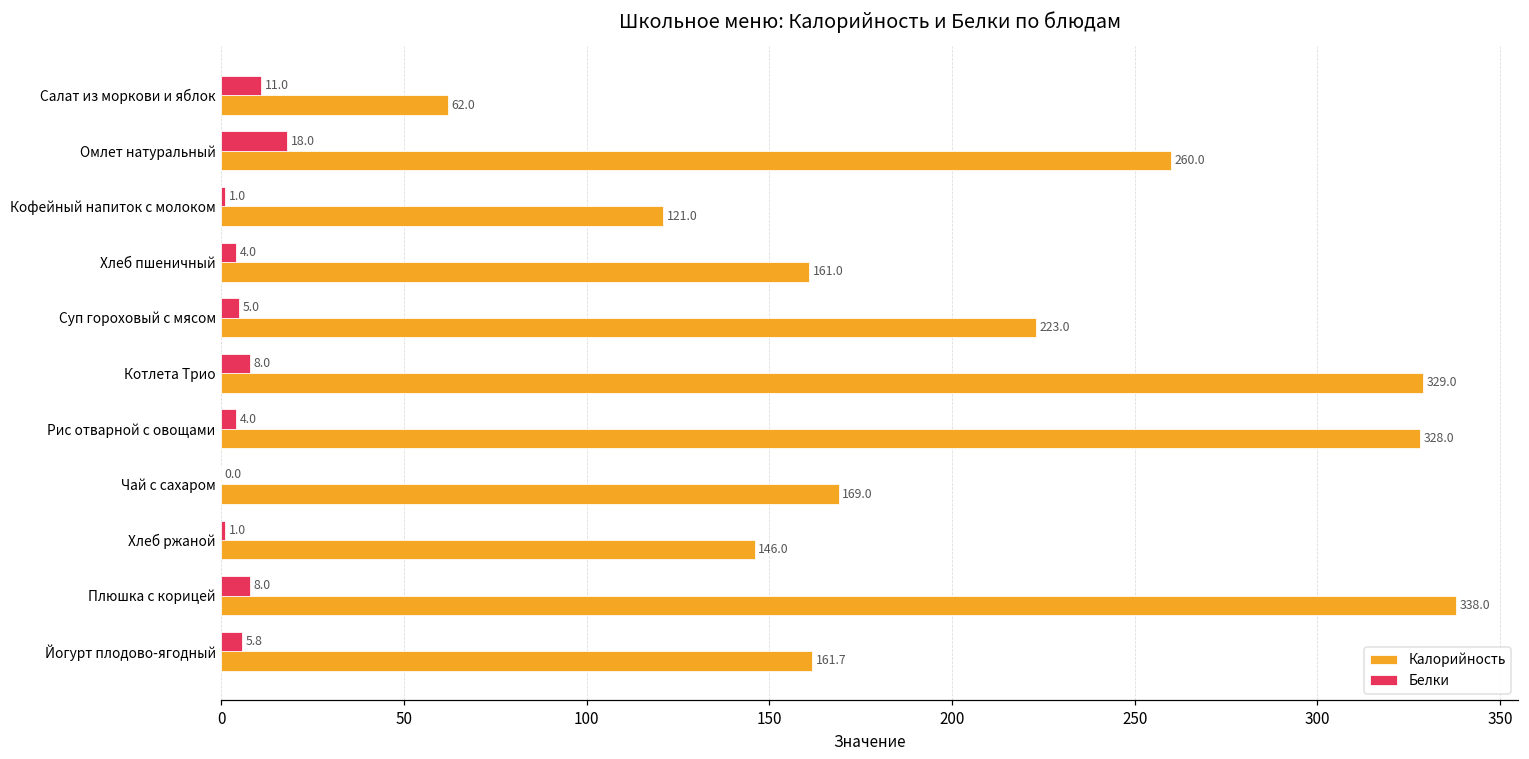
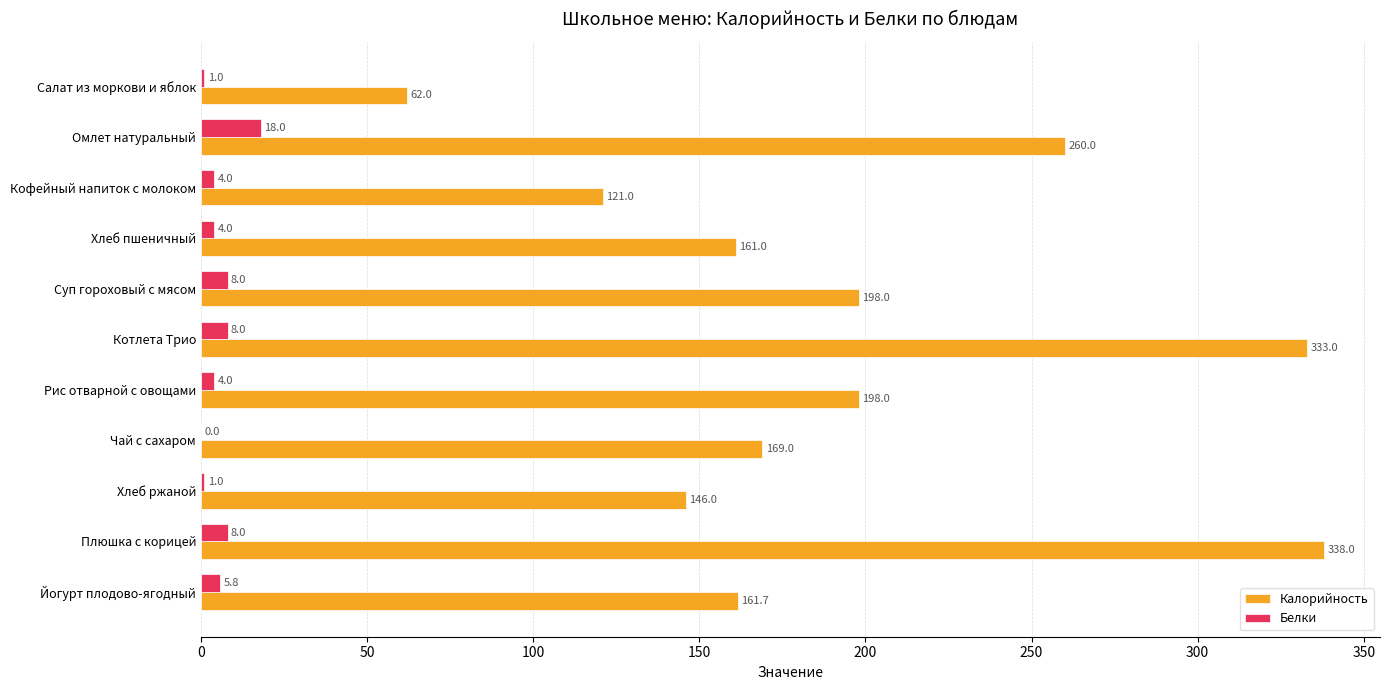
Белки, Салат из моркови и яблок: 11.0 -> 1.0
Белки, Кофейный напиток с молоком: 1.0 -> 4.0
Белки, Суп гороховый с мясом: 5.0 -> 8.0
Калорийность, Суп гороховый с мясом: 223.0 -> 198.0
Калорийность, Котлета Трио: 329.0 -> 333.0
Калорийность, Рис отварной с овощами: 328.0 -> 198.0
